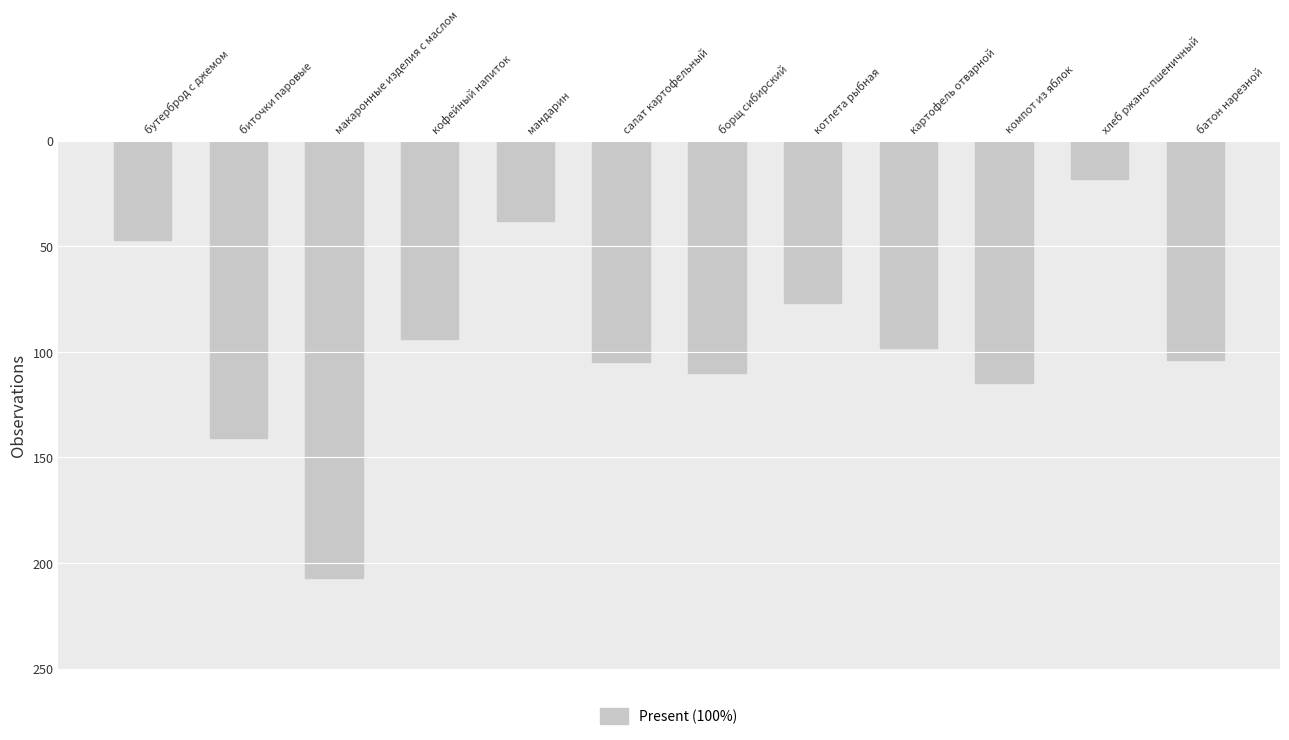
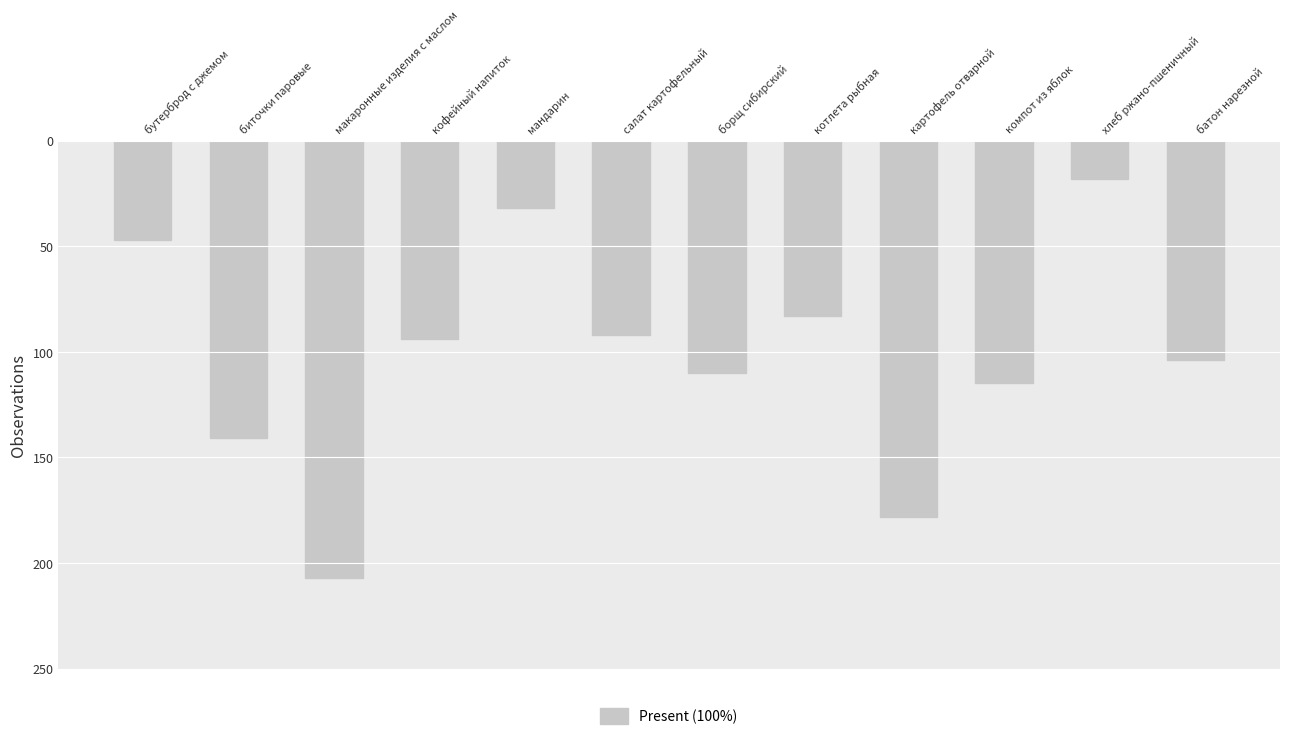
мандарин: 38 -> 32
салат картофельный: 105 -> 92
котлета рыбная: 77 -> 83
картофель отварной: 98 -> 178
